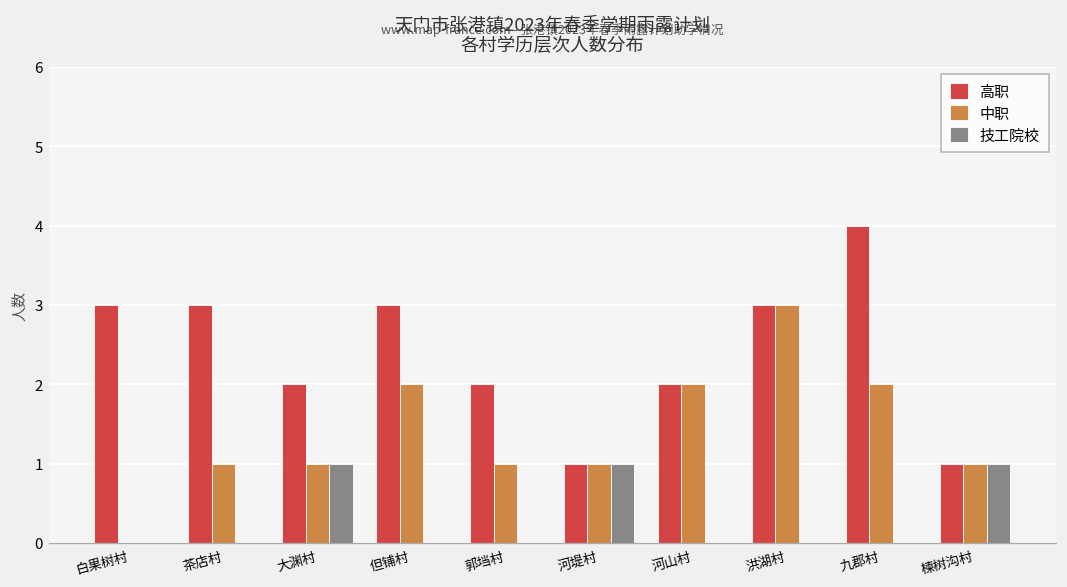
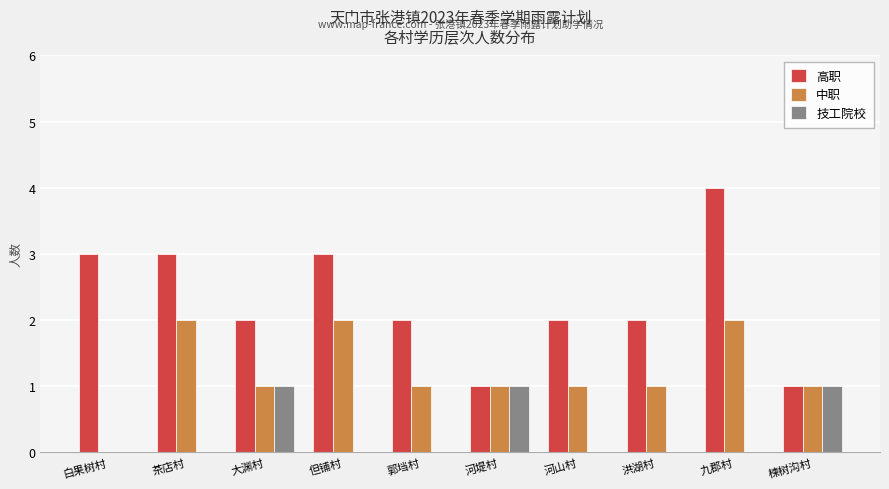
中职, 茶店村: 1 -> 2
中职, 河山村: 2 -> 1
高职, 洪湖村: 3 -> 2
中职, 洪湖村: 3 -> 1
